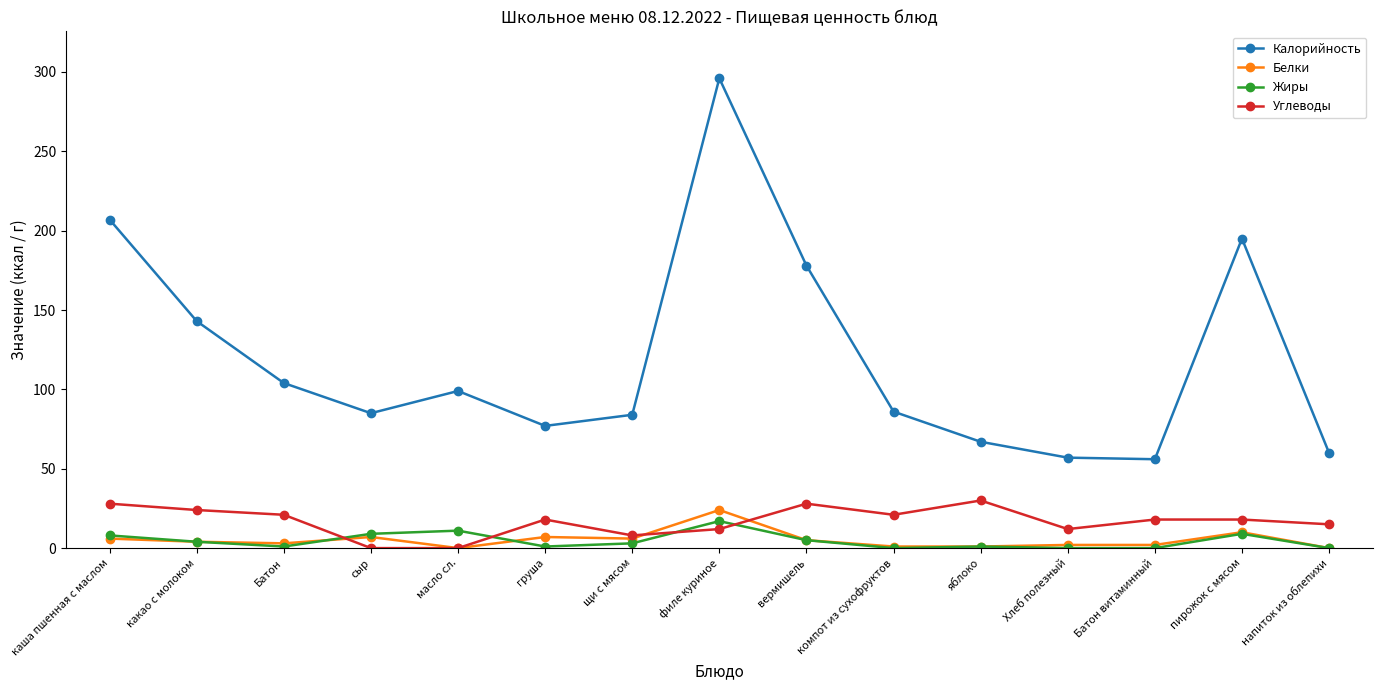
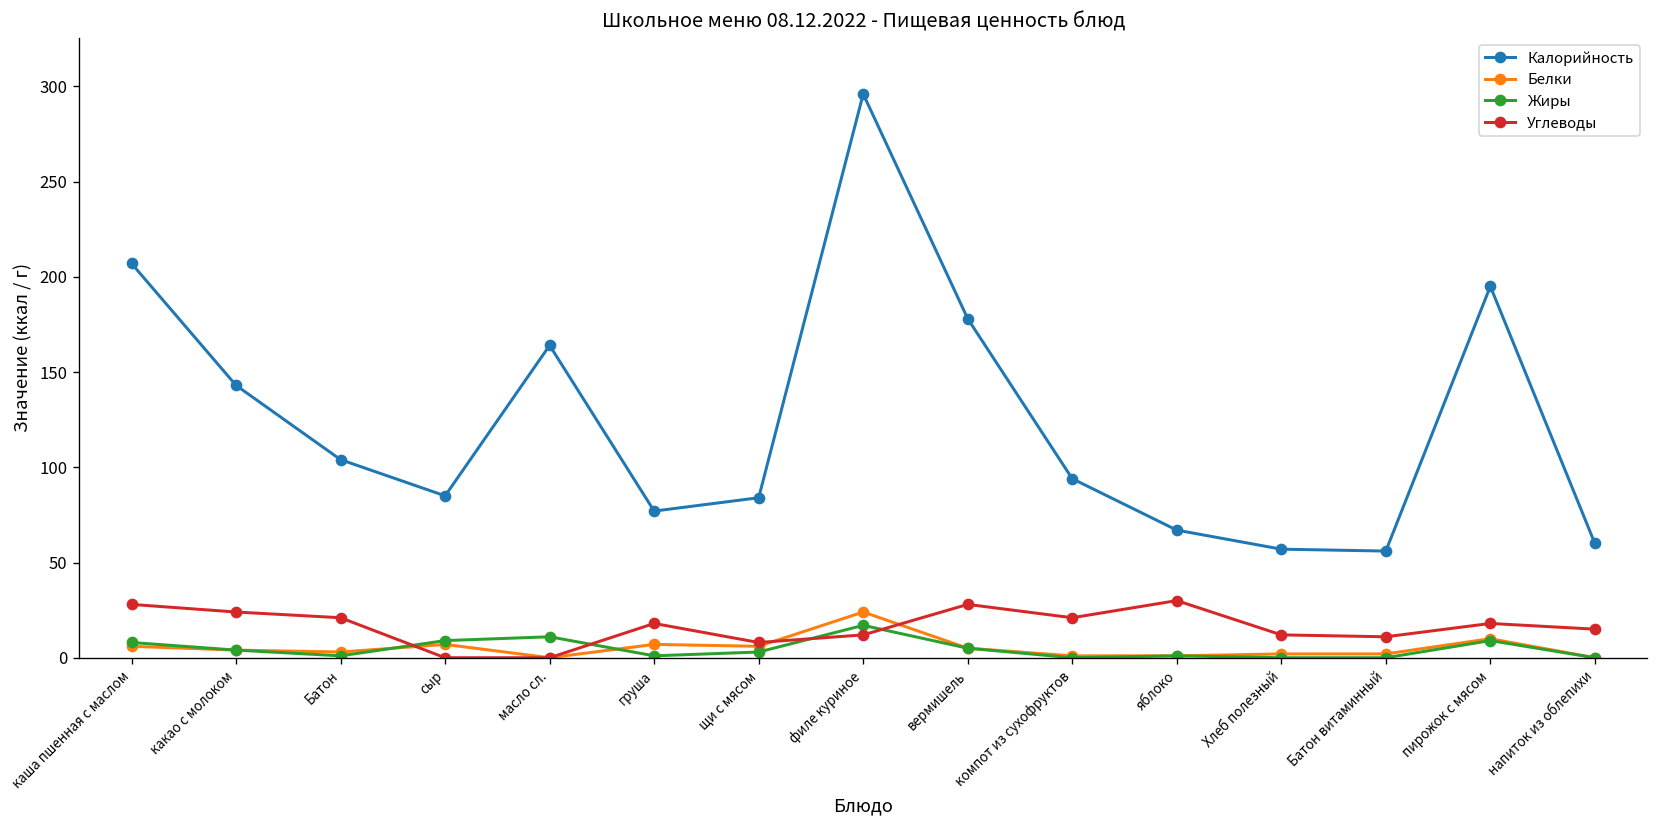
Калорийность, масло сл.: 99 -> 164
Калорийность, компот из сухофруктов: 86 -> 94
Углеводы, Батон витаминный: 18 -> 11
